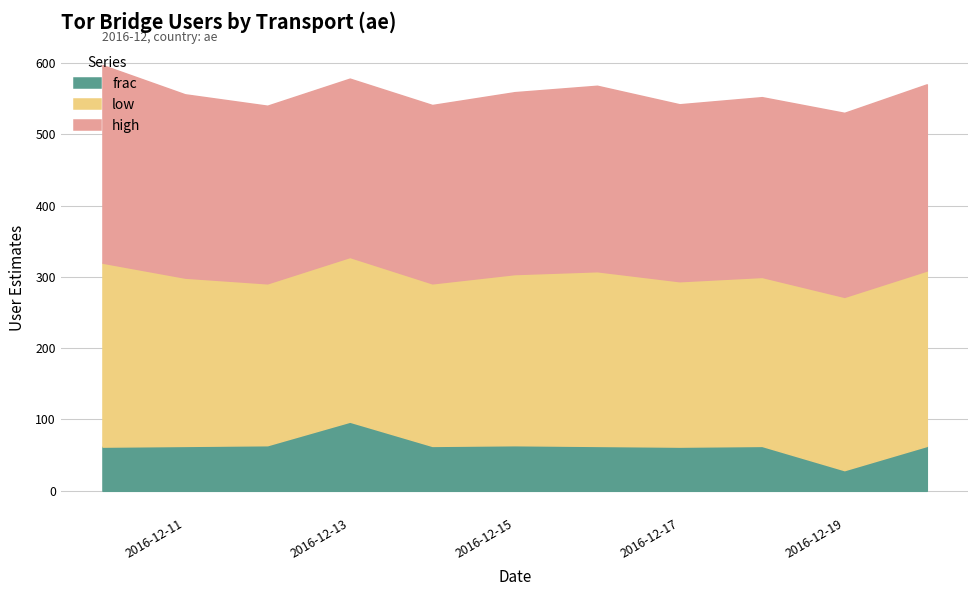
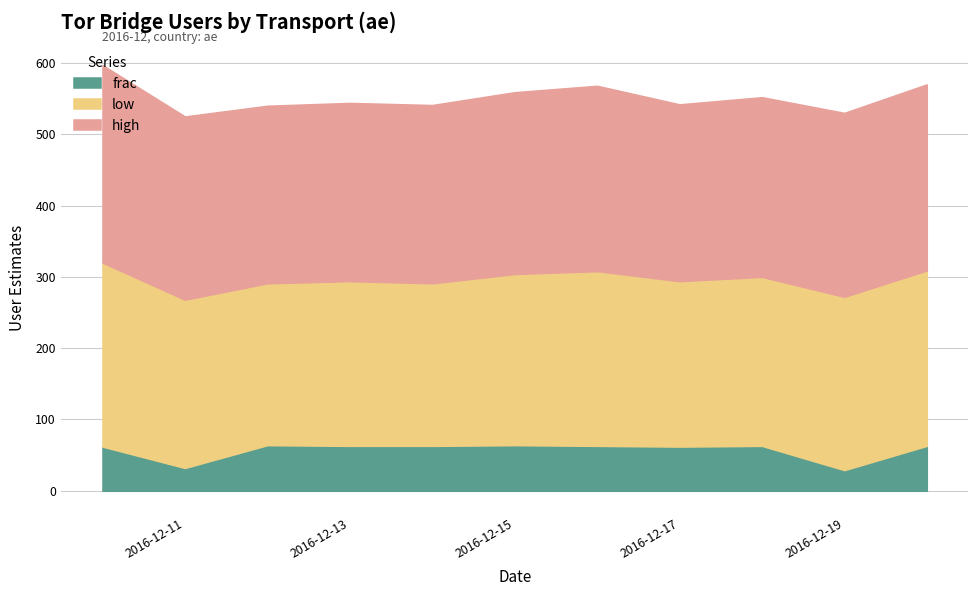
frac, 2016-12-11: 60 -> 30
frac, 2016-12-13: 100 -> 60
